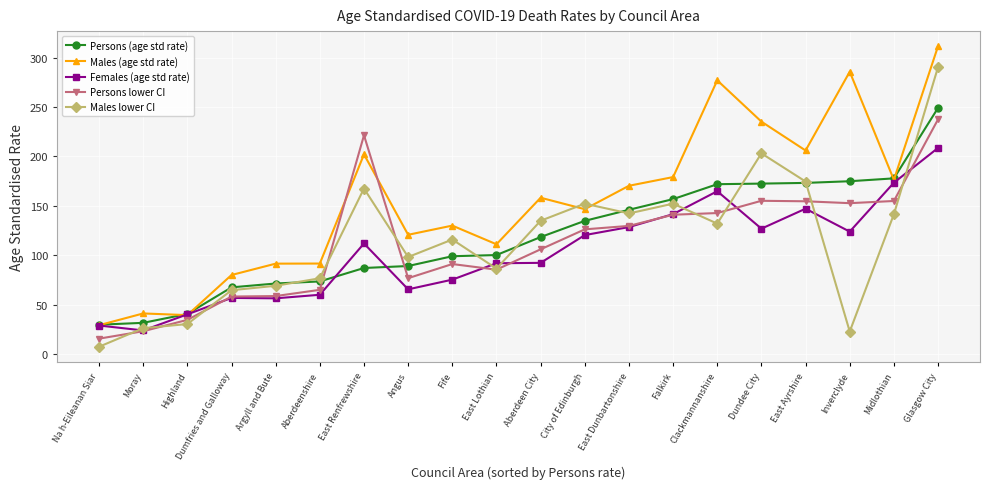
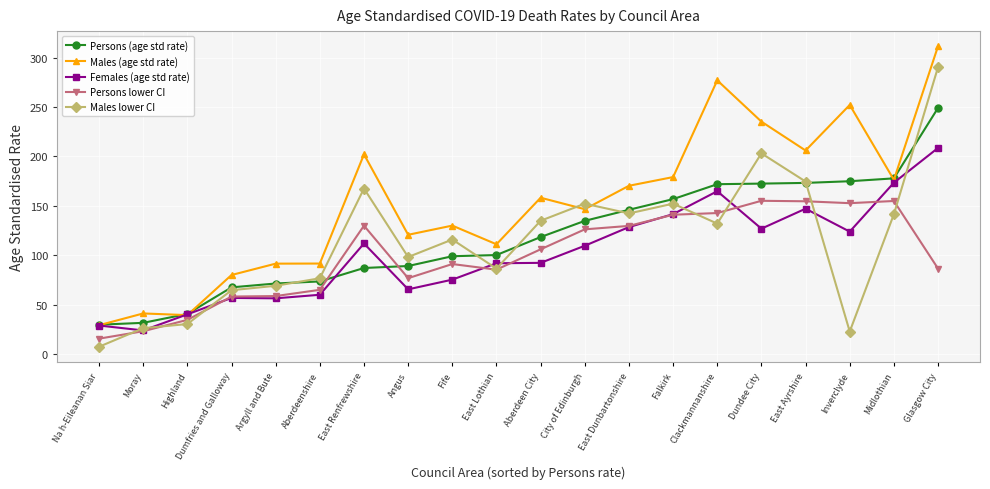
Persons lower CI, East Renfrewshire: 220 -> 130
Females (age std rate), City of Edinburgh: 120 -> 110
Males (age std rate), Inverclyde: 290 -> 250
Persons lower CI, Glasgow City: 240 -> 90
